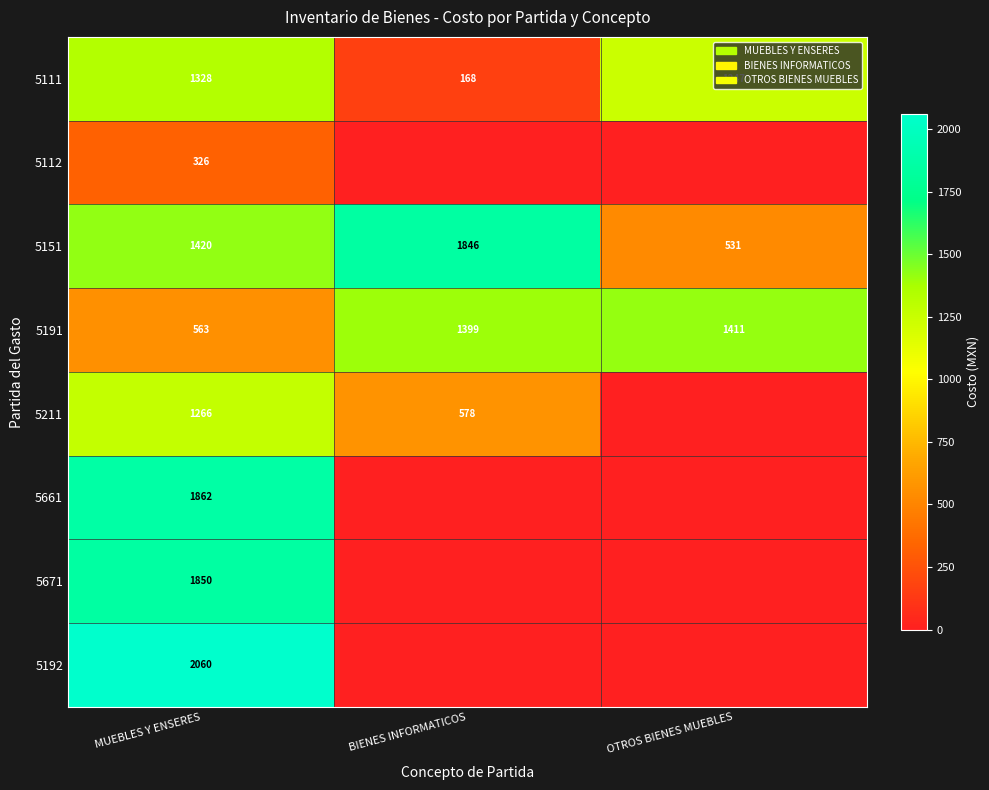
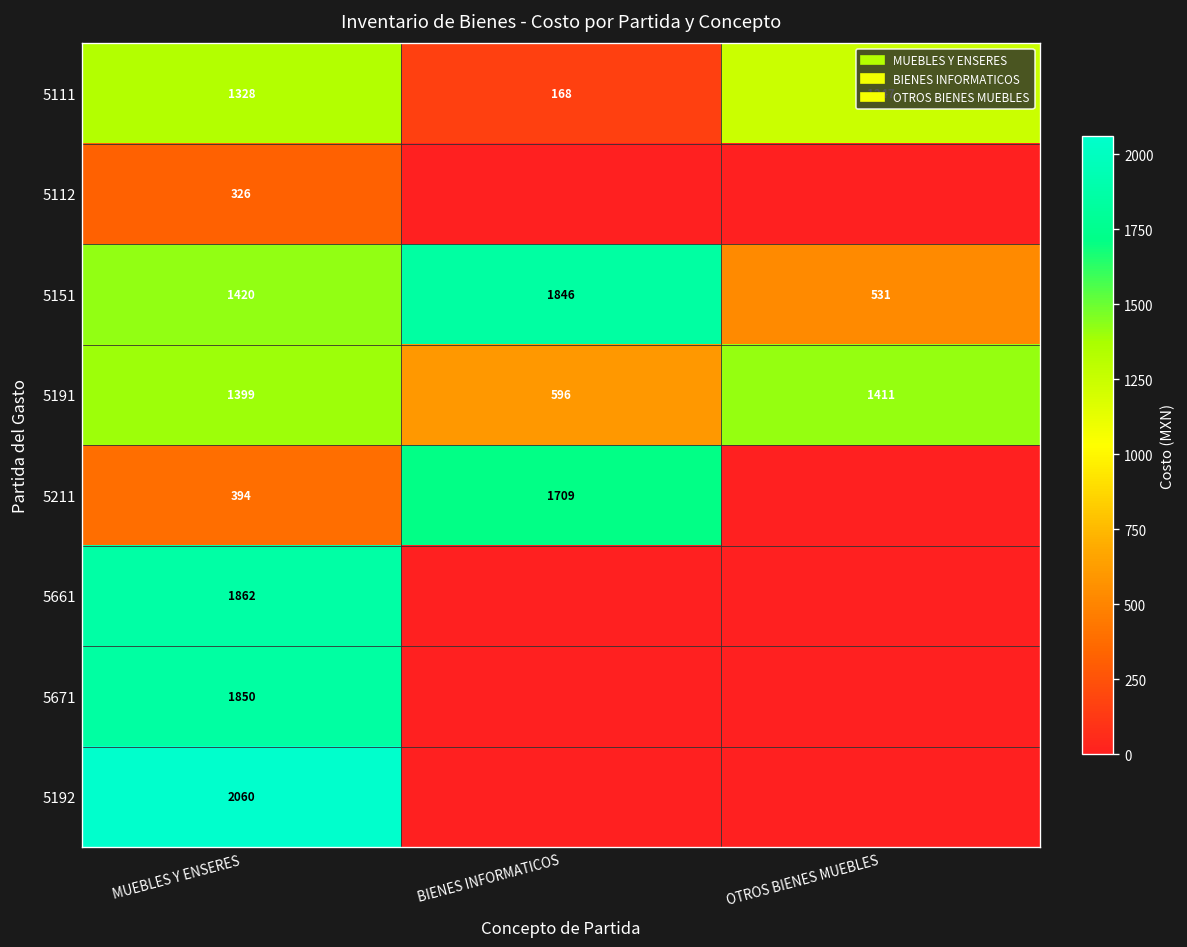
5191, MUEBLES Y ENSERES: 563 -> 1399
5191, BIENES INFORMATICOS: 1399 -> 596
5211, MUEBLES Y ENSERES: 1266 -> 394
5211, BIENES INFORMATICOS: 578 -> 1709
